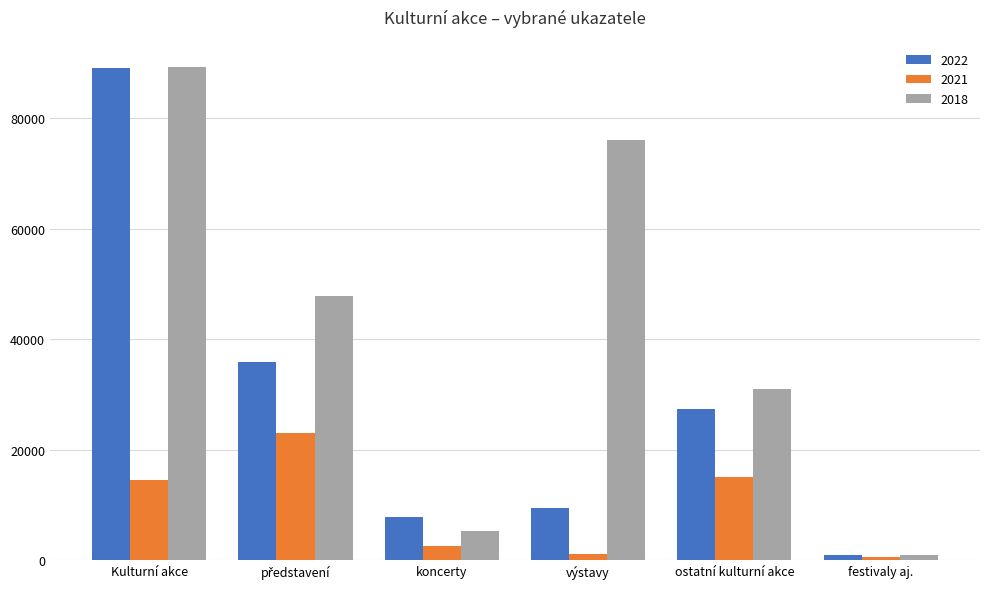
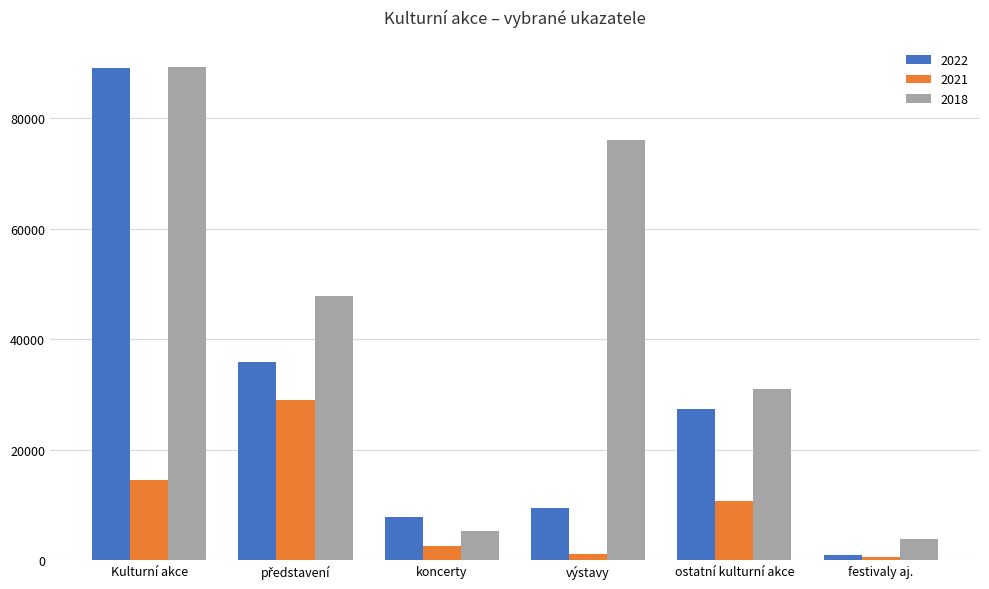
2021, představení: 23000 -> 29000
2021, ostatní kulturní akce: 15000 -> 11000
2018, festivaly aj.: 1000 -> 4000
